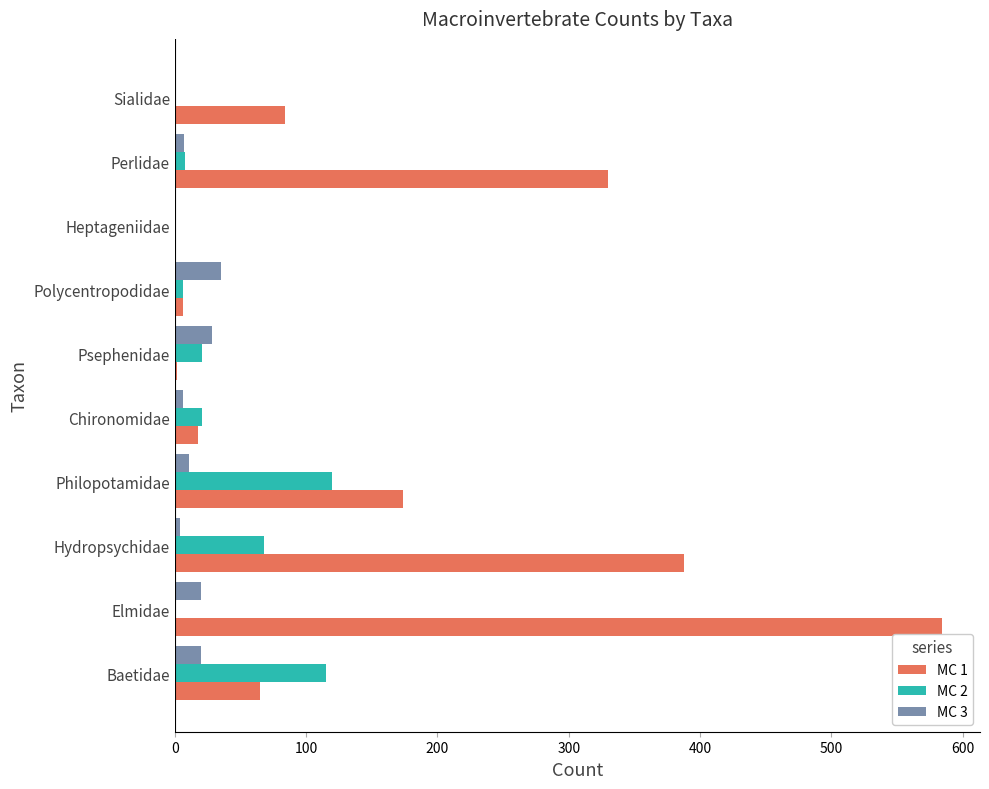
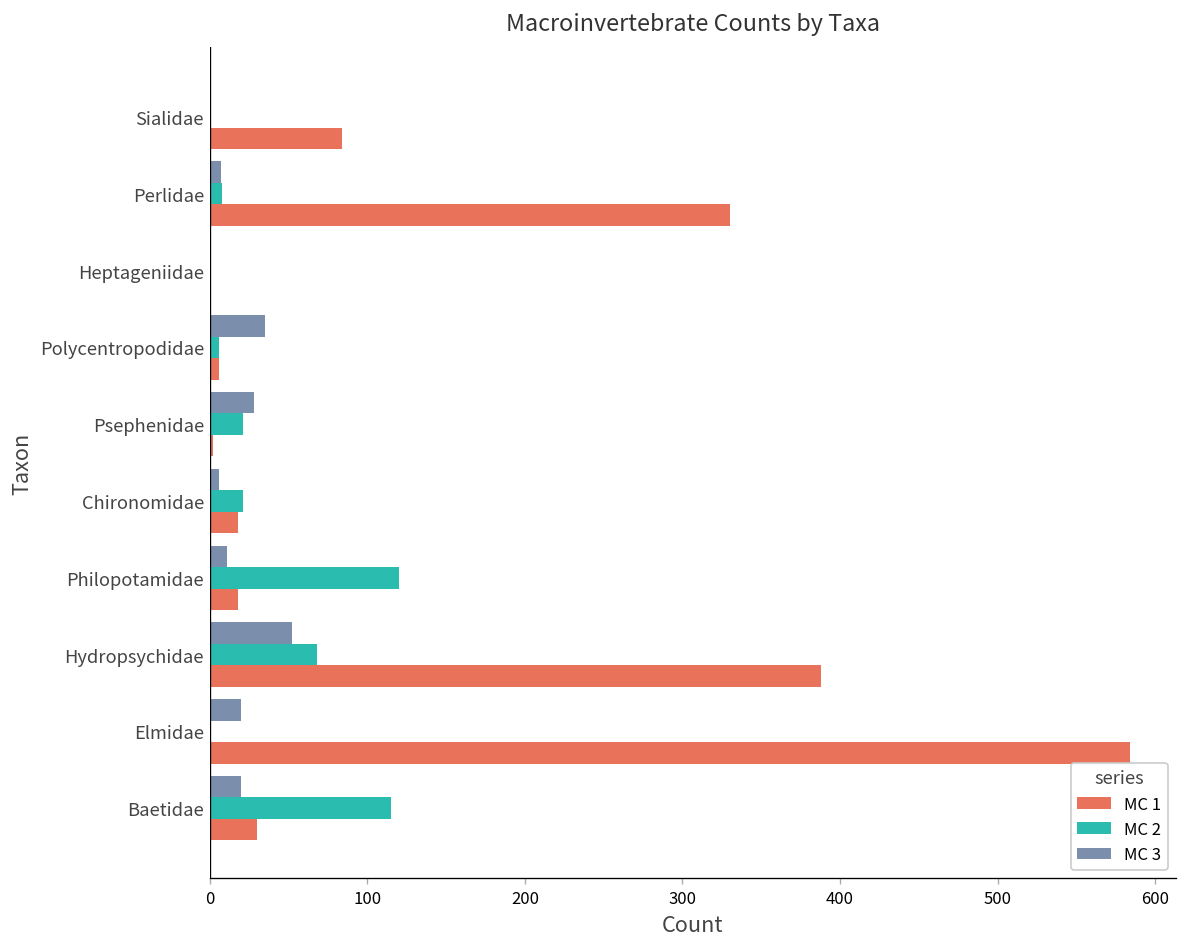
MC 1, Philopotamidae: 174 -> 18
MC 3, Hydropsychidae: 4 -> 52
MC 1, Baetidae: 65 -> 30
